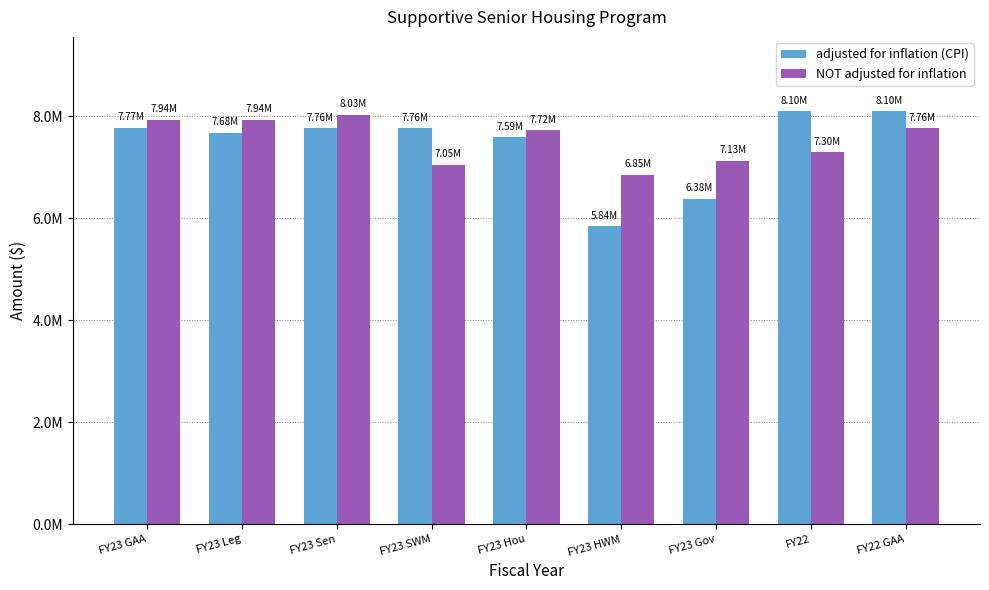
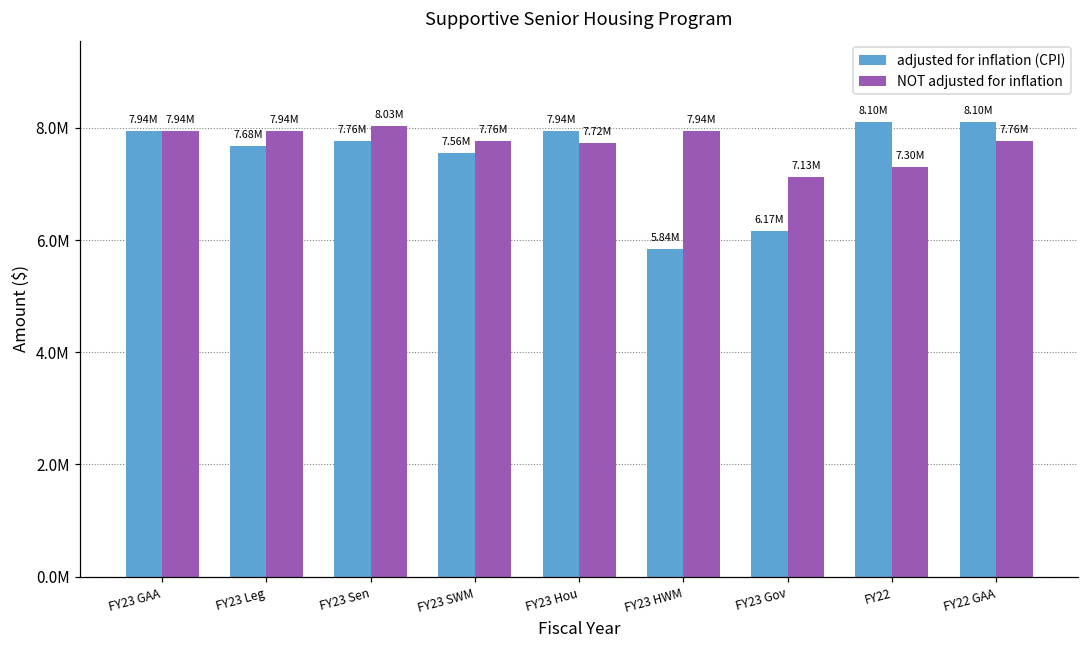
adjusted for inflation (CPI), FY23 GAA: 7.77M -> 7.94M
adjusted for inflation (CPI), FY23 SWM: 7.76M -> 7.56M
NOT adjusted for inflation, FY23 SWM: 7.05M -> 7.76M
adjusted for inflation (CPI), FY23 Hou: 7.59M -> 7.94M
NOT adjusted for inflation, FY23 HWM: 6.85M -> 7.94M
adjusted for inflation (CPI), FY23 Gov: 6.38M -> 6.17M
